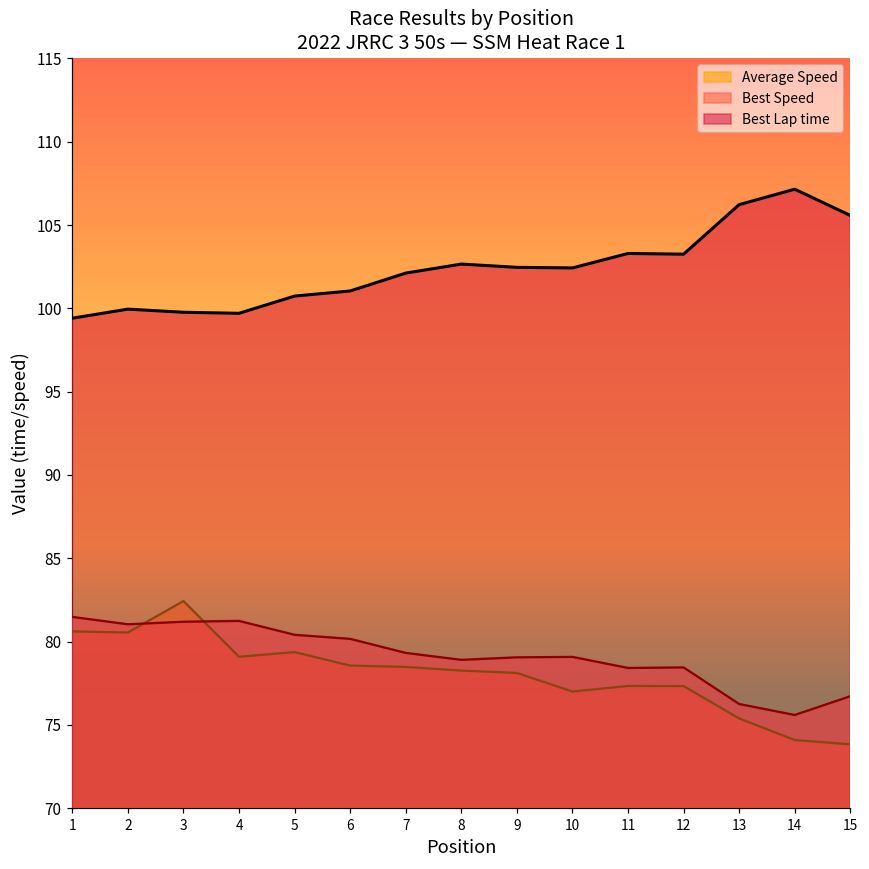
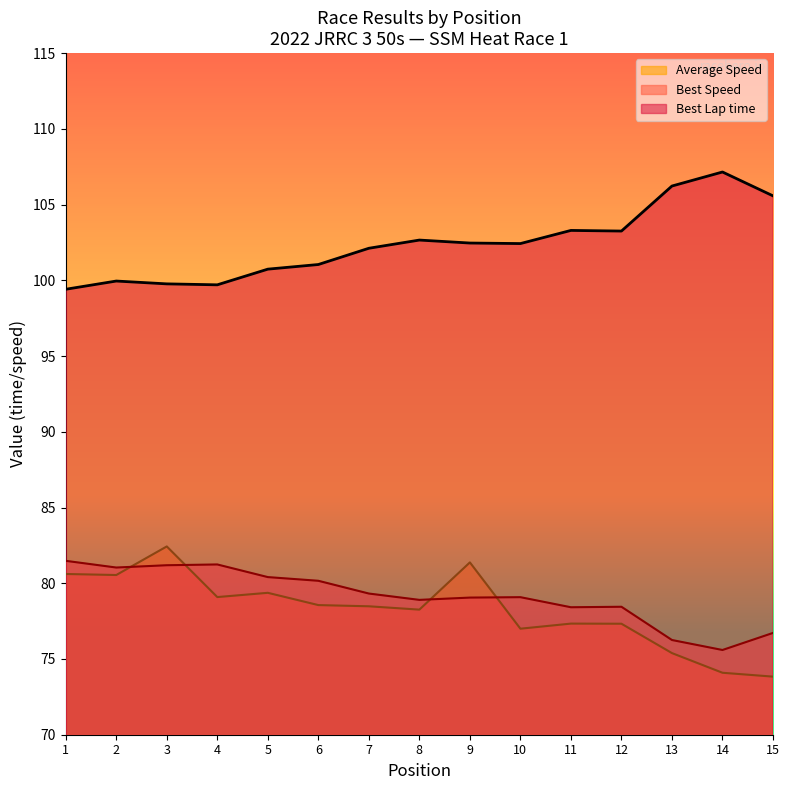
Average Speed, 9: 78.1 -> 81.4
